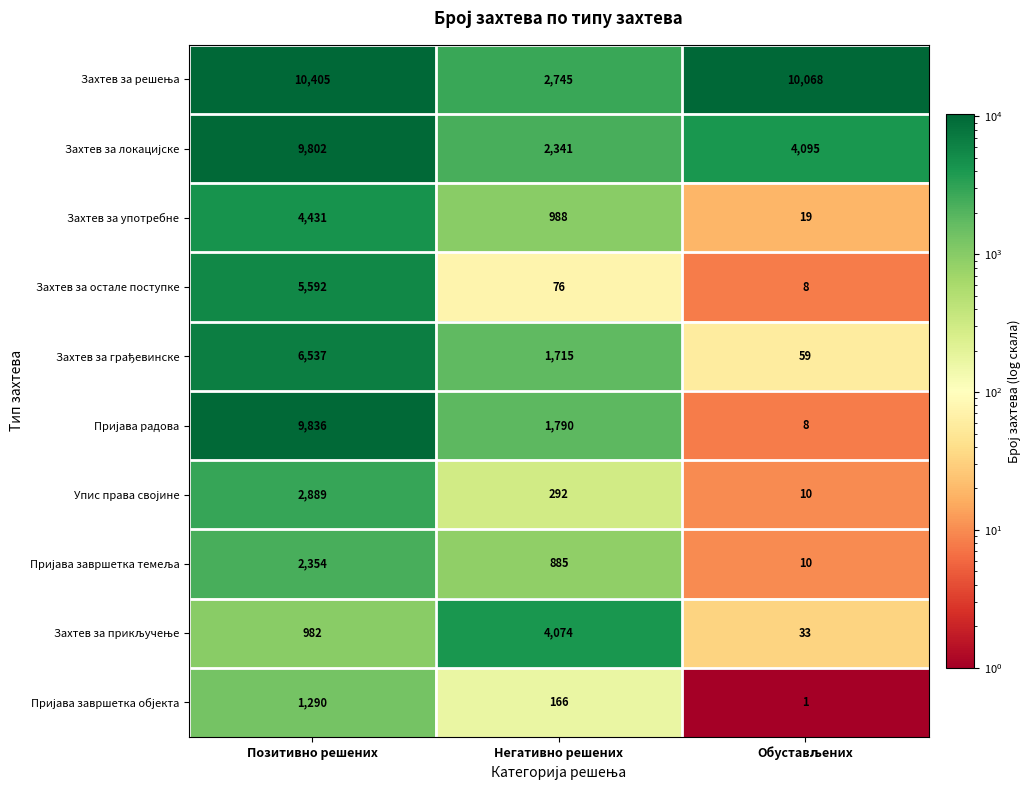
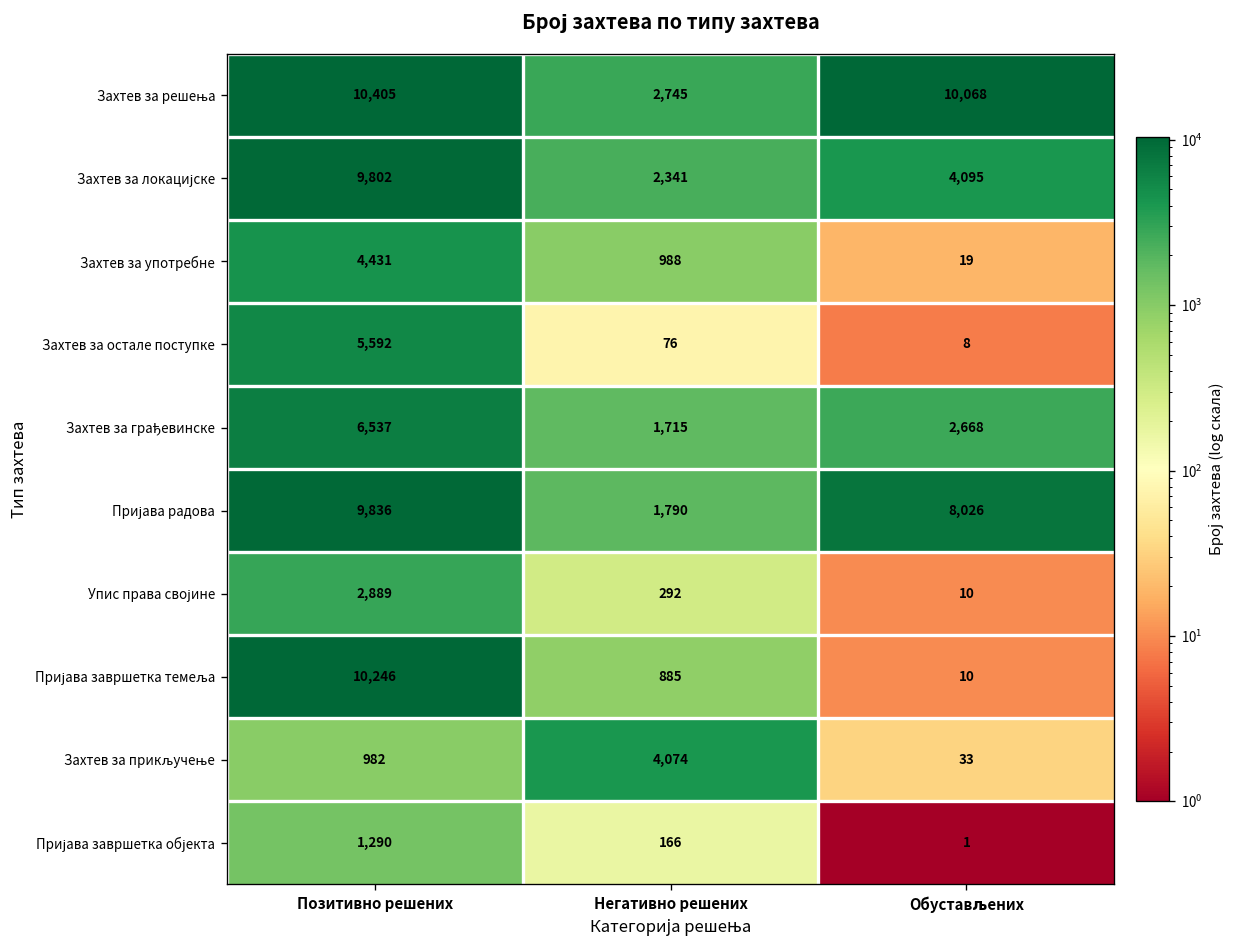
Захтев за грађевинске, Обустављених: 59 -> 2,668
Пријава радова, Обустављених: 8 -> 8,026
Пријава завршетка темеља, Позитивно решених: 2,354 -> 10,246
